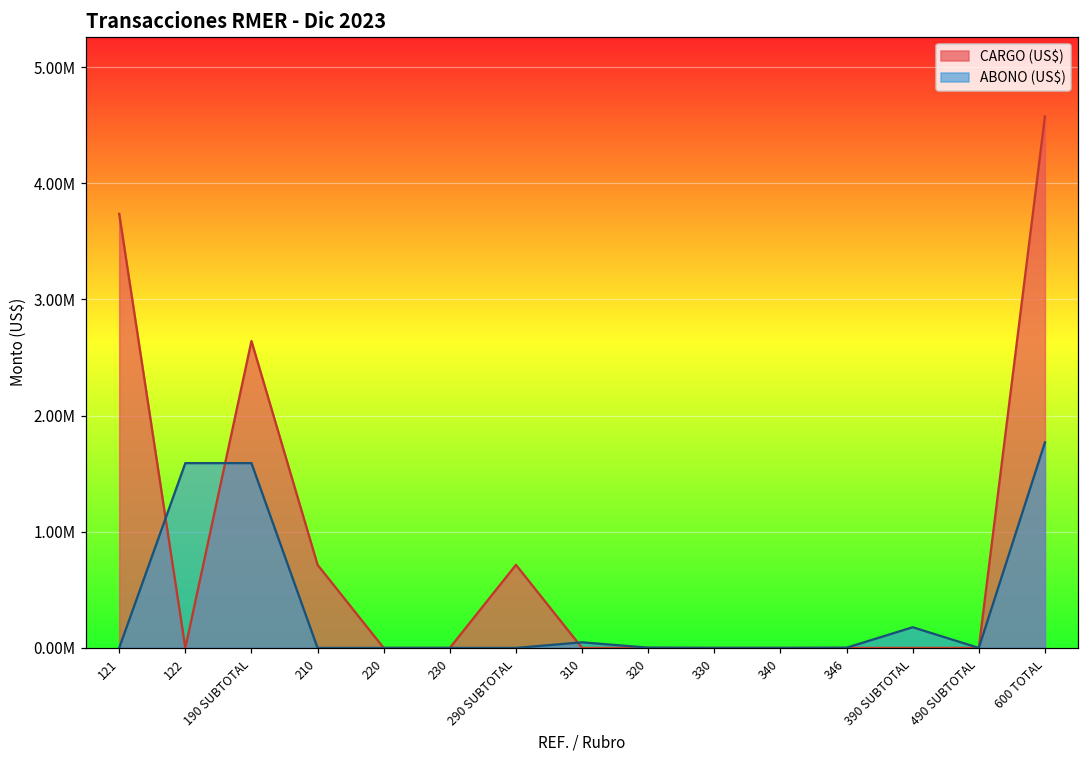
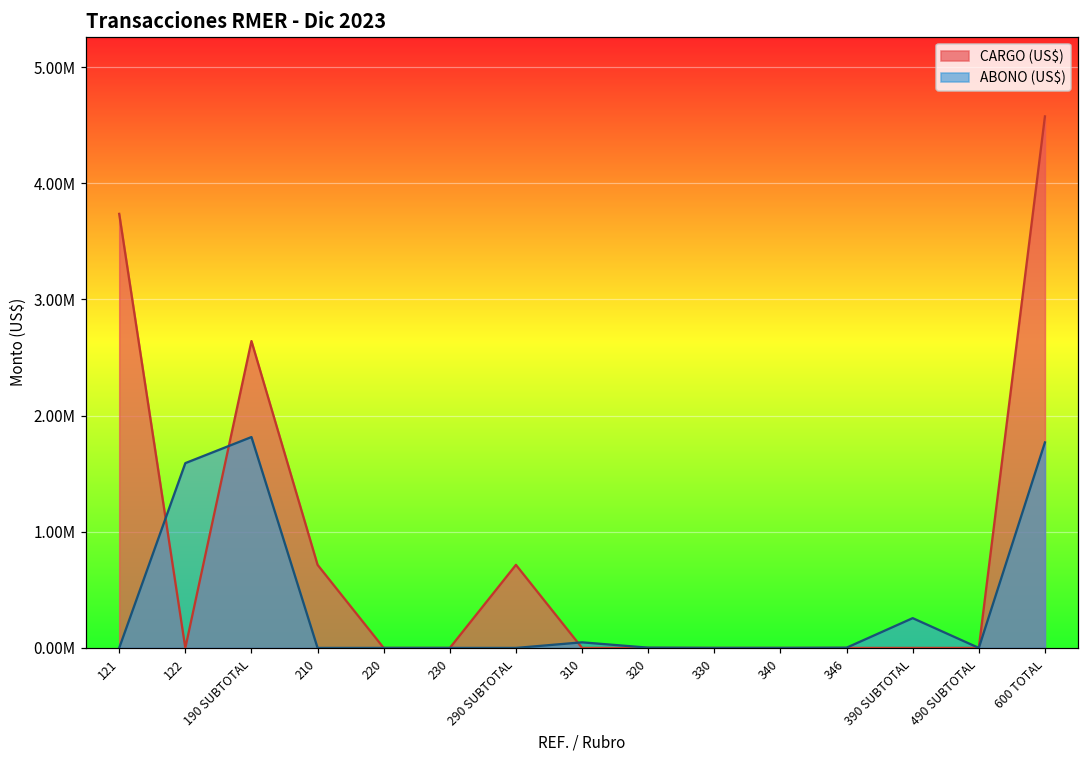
ABONO (US$), 190 SUBTOTAL: 1590000 -> 1820000
ABONO (US$), 390 SUBTOTAL: 180000 -> 260000
